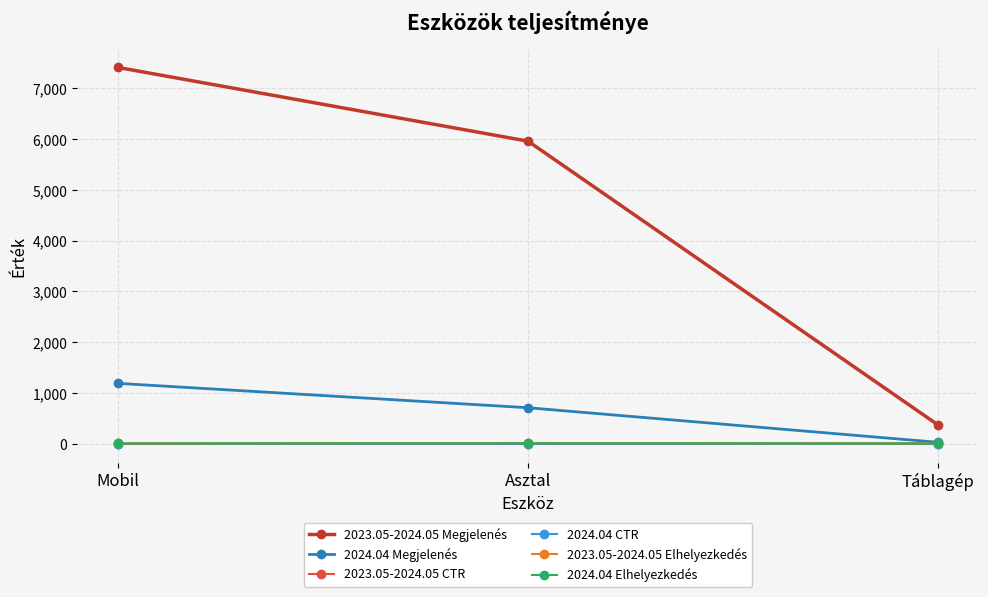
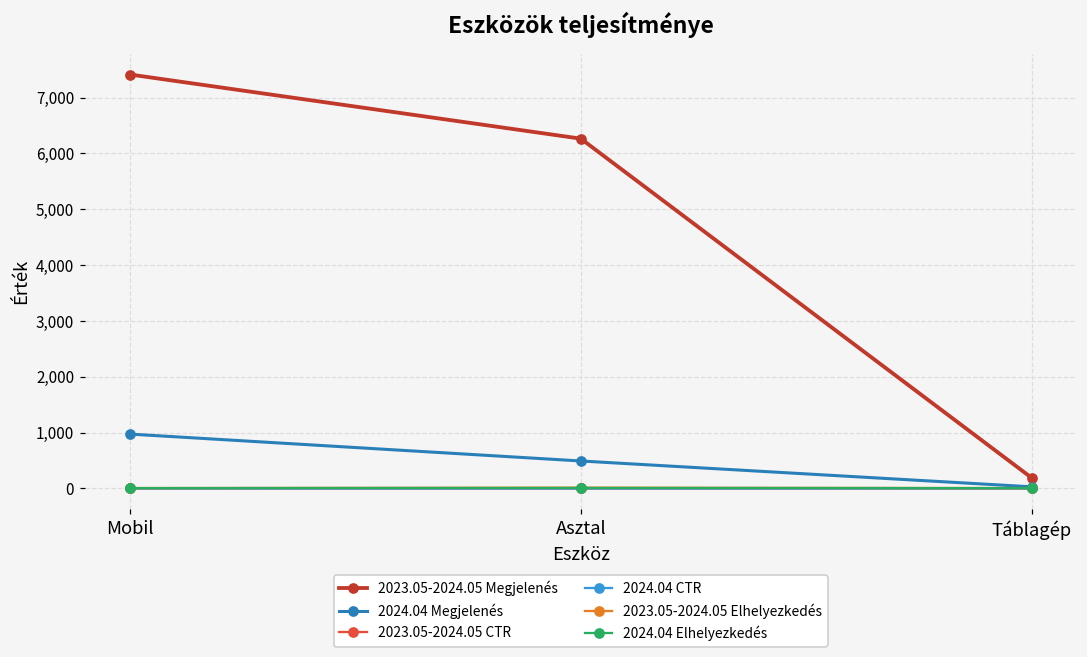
2024.04 Megjelenés, Mobil: 1,200 -> 1,000
2023.05-2024.05 Megjelenés, Asztal: 6,000 -> 6,300
2024.04 Megjelenés, Asztal: 700 -> 500
2023.05-2024.05 Megjelenés, Táblagép: 400 -> 200
